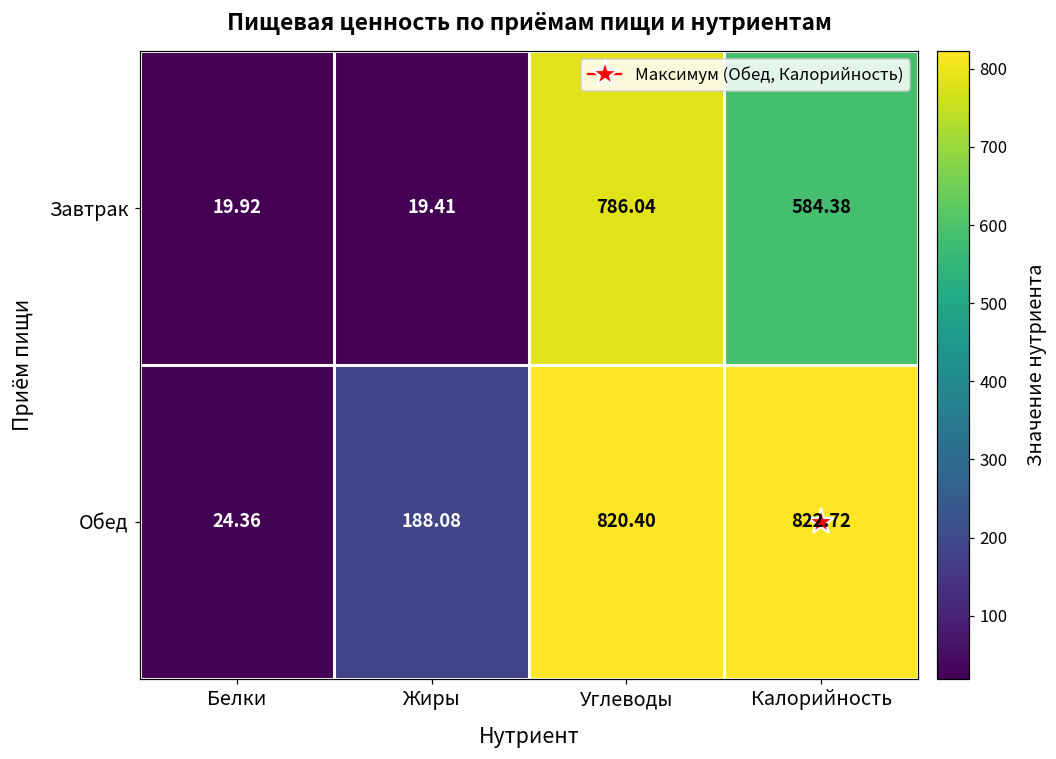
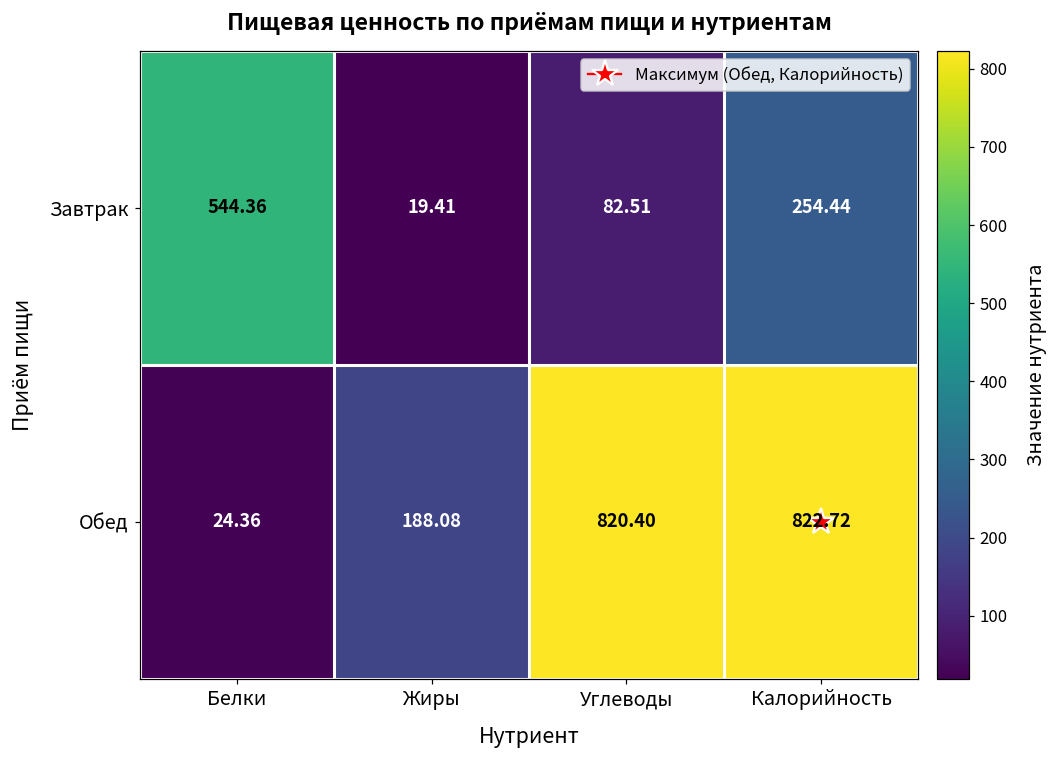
Завтрак, Белки: 19.92 -> 544.36
Завтрак, Углеводы: 786.04 -> 82.51
Завтрак, Калорийность: 584.38 -> 254.44
